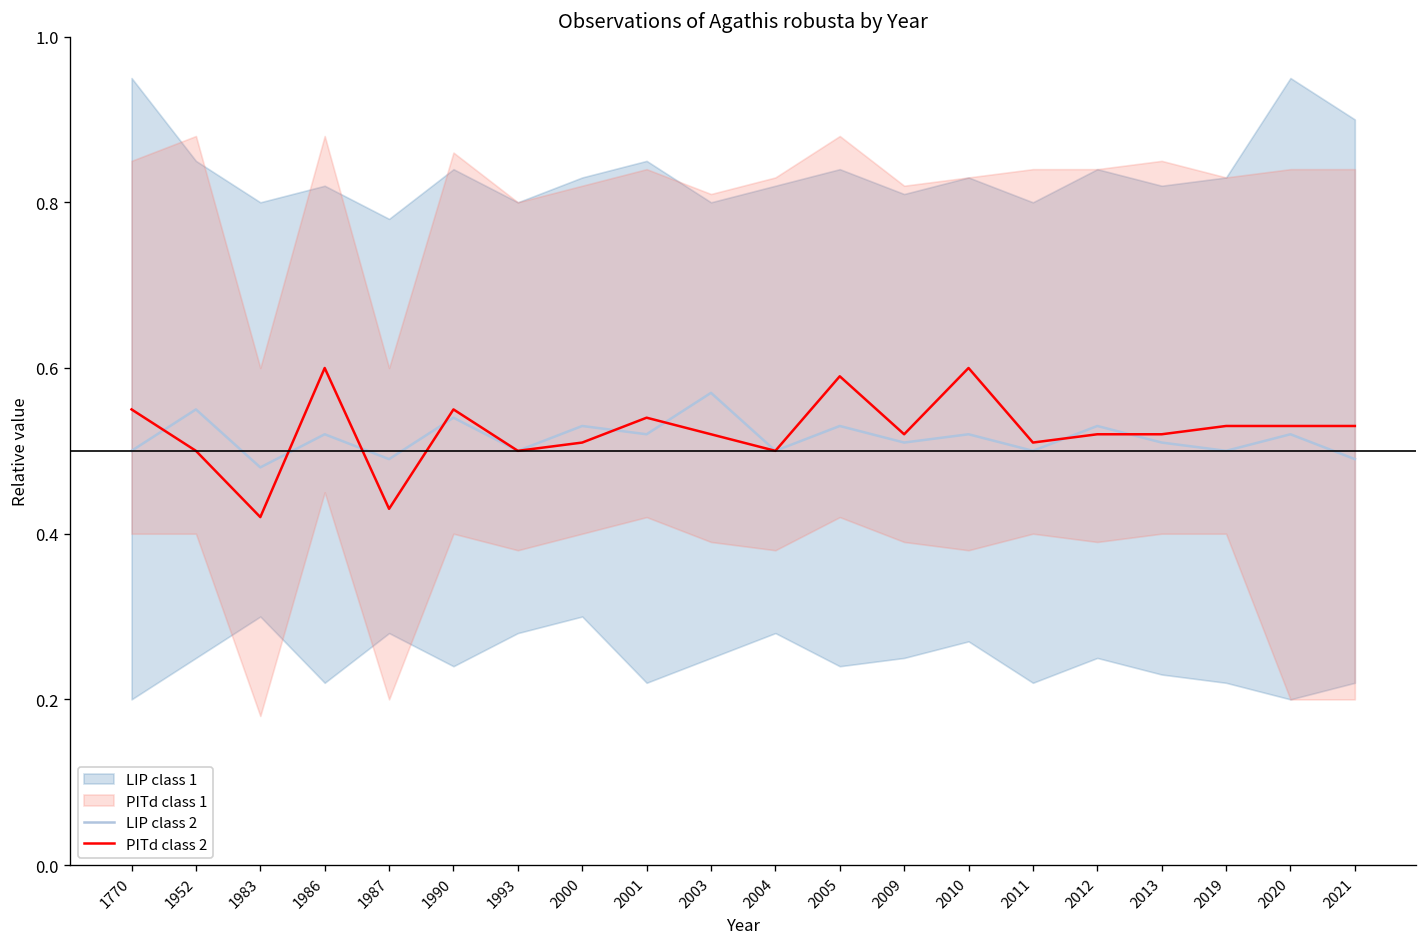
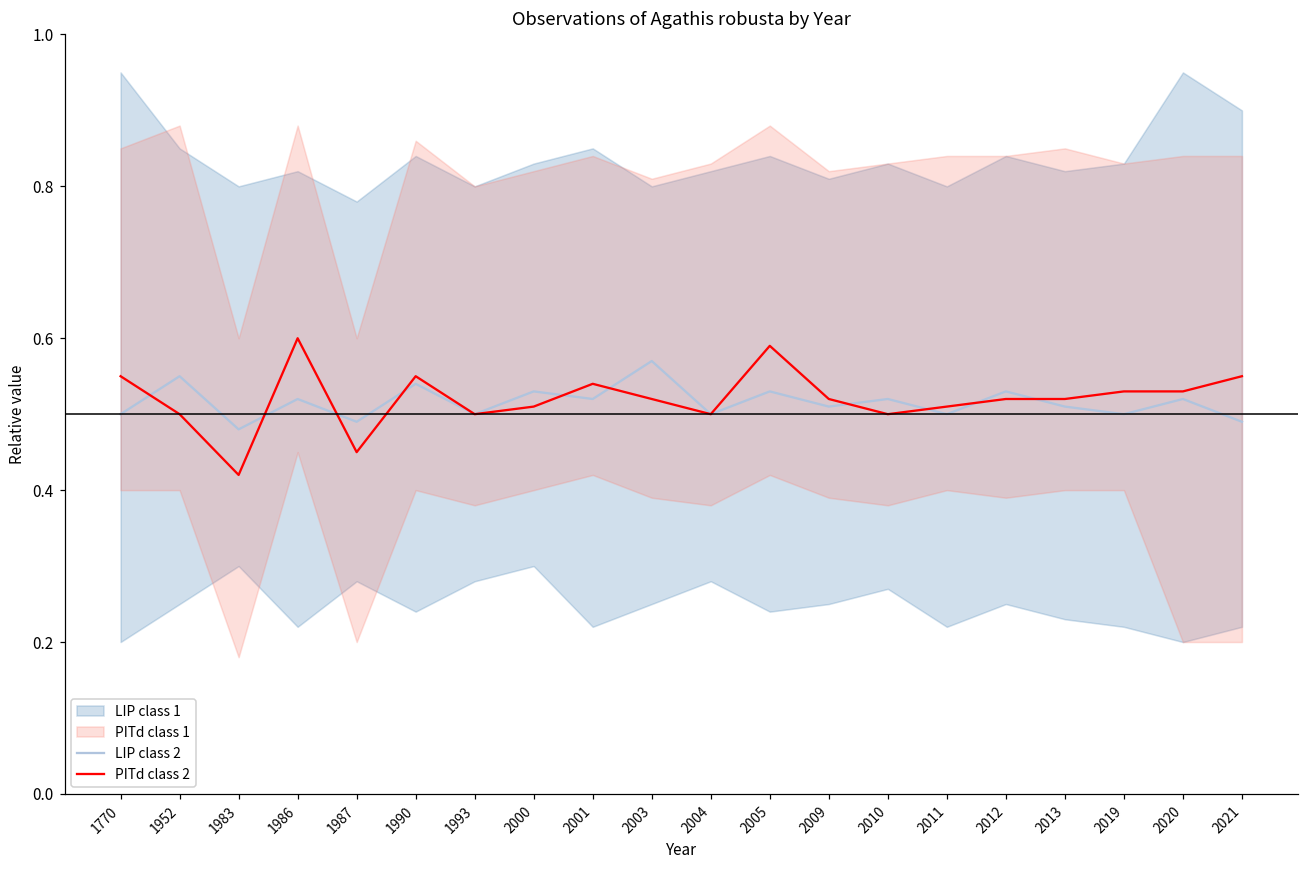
PITd class 2, 1987: 0.43 -> 0.45
PITd class 2, 2010: 0.6 -> 0.5
PITd class 2, 2021: 0.53 -> 0.55
